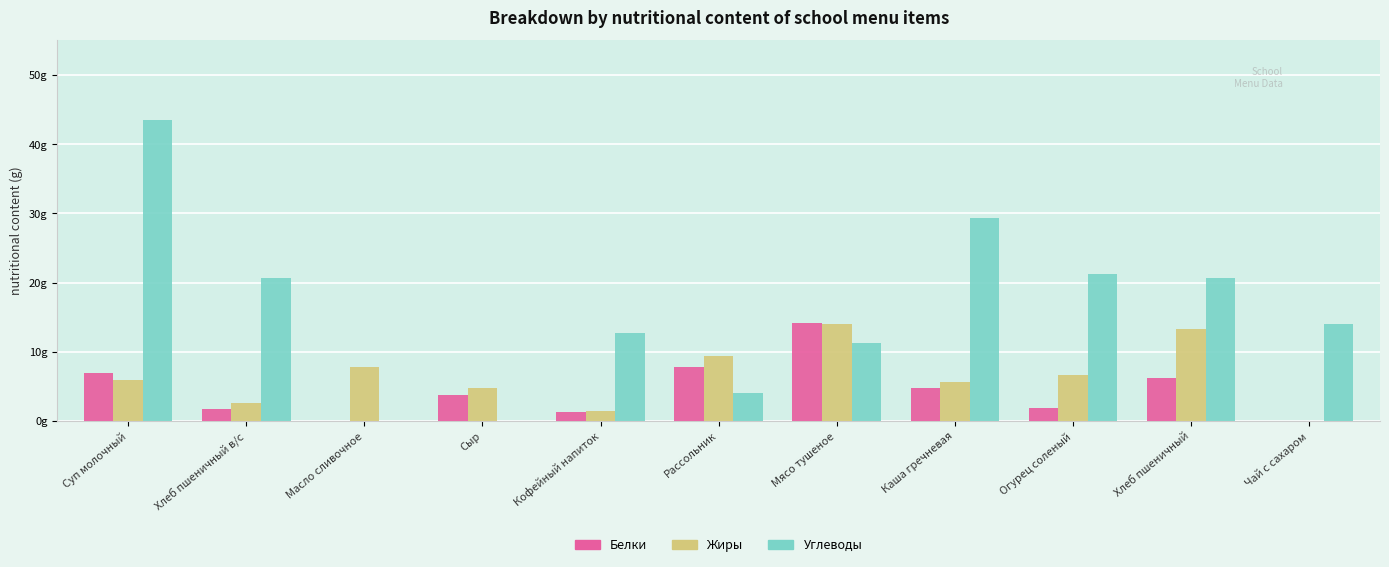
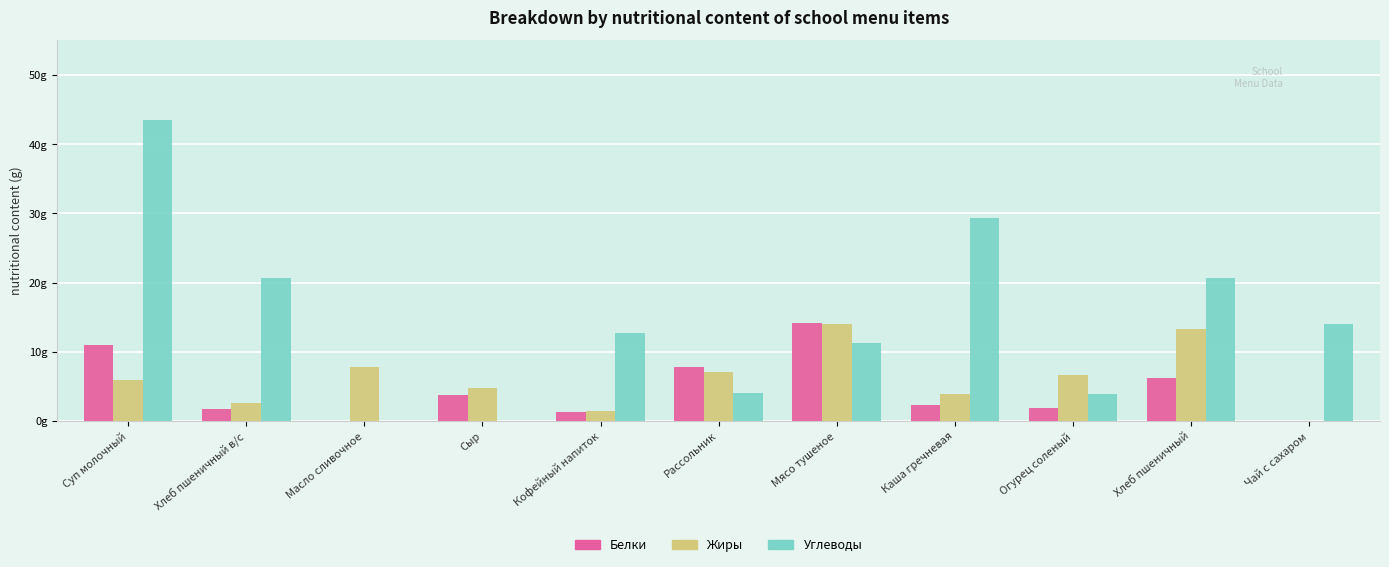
Белки, Суп молочный: 7g -> 11g
Жиры, Рассольник: 9g -> 7g
Белки, Каша гречневая: 5g -> 2g
Жиры, Каша гречневая: 6g -> 4g
Углеводы, Огурец соленый: 21g -> 4g
